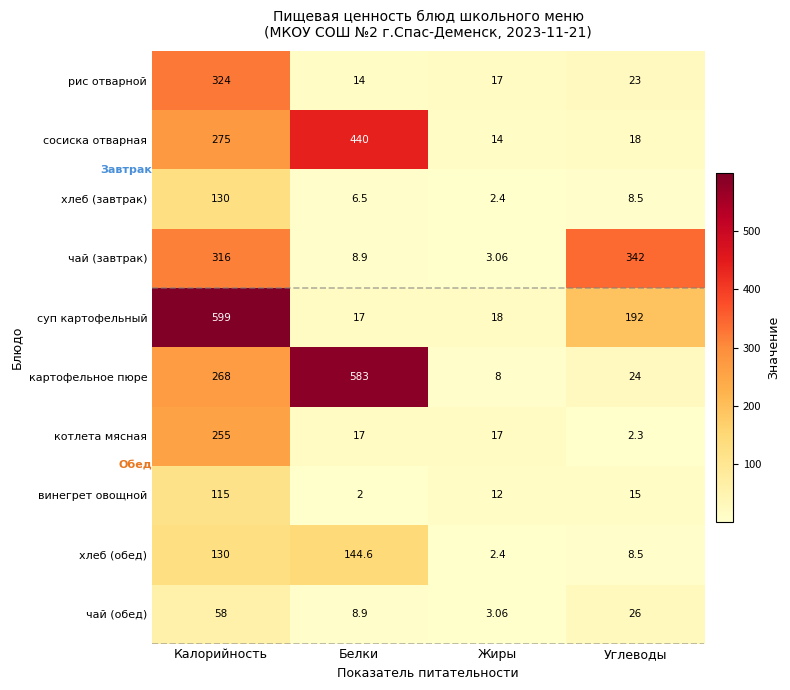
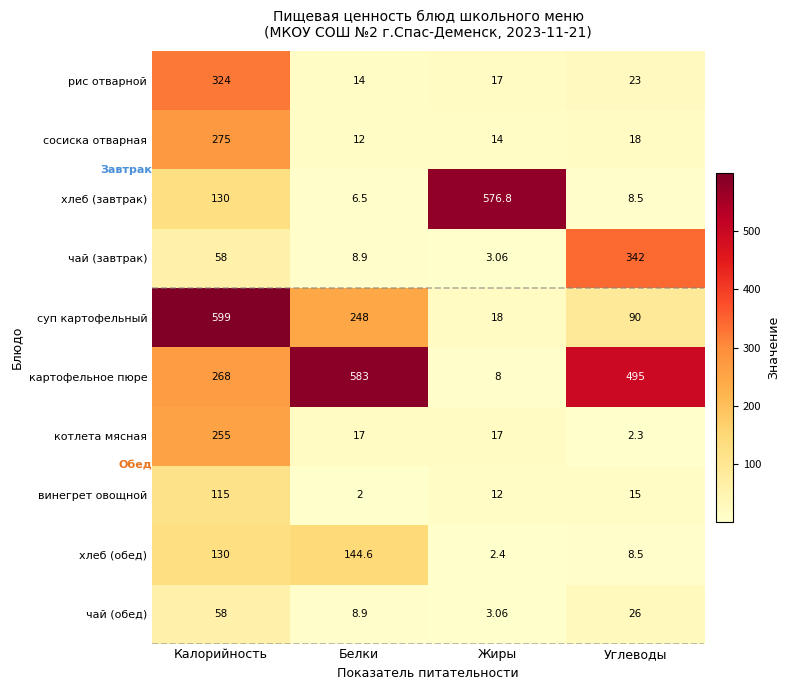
сосиска отварная, Белки: 440 -> 12
хлеб (завтрак), Жиры: 2.4 -> 576.8
чай (завтрак), Калорийность: 316 -> 58
суп картофельный, Белки: 17 -> 248
суп картофельный, Углеводы: 192 -> 90
картофельное пюре, Углеводы: 24 -> 495
